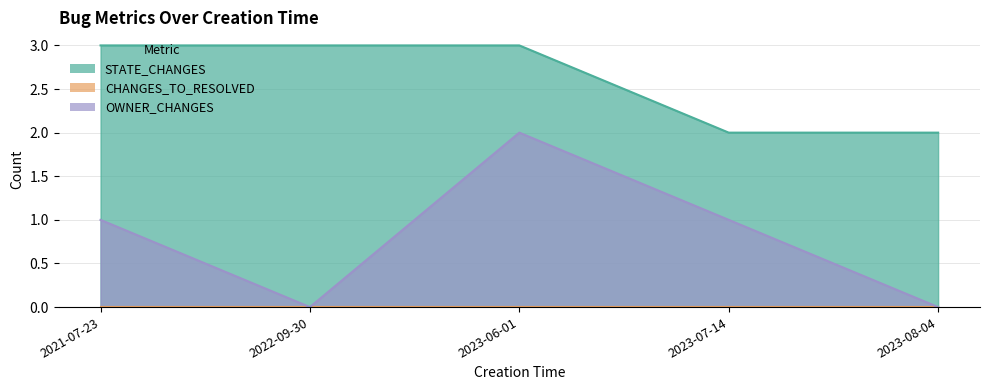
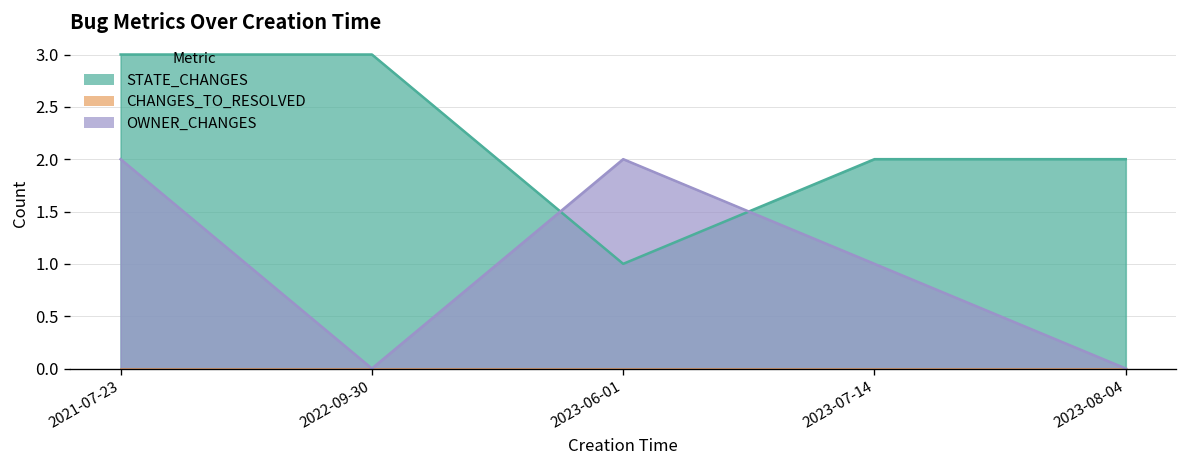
OWNER_CHANGES, 2021-07-23: 1 -> 2
STATE_CHANGES, 2023-06-01: 3 -> 1
